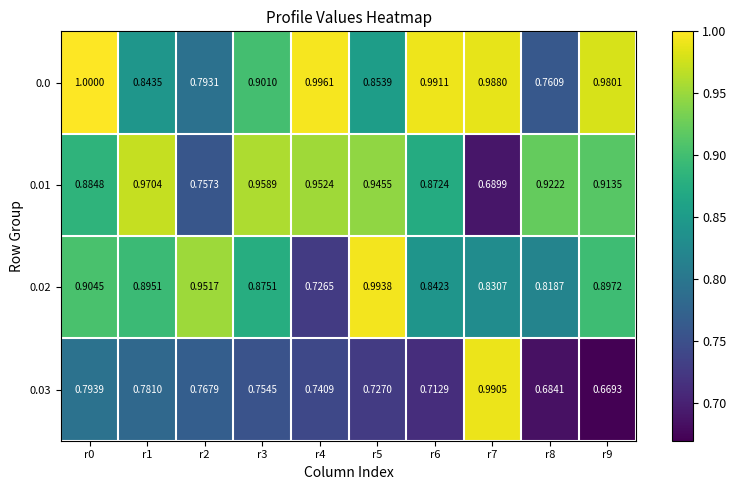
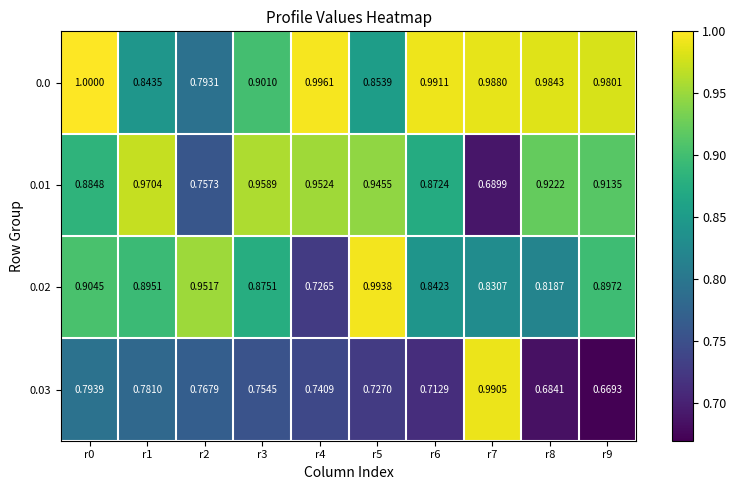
0.0, r8: 0.7609 -> 0.9843
